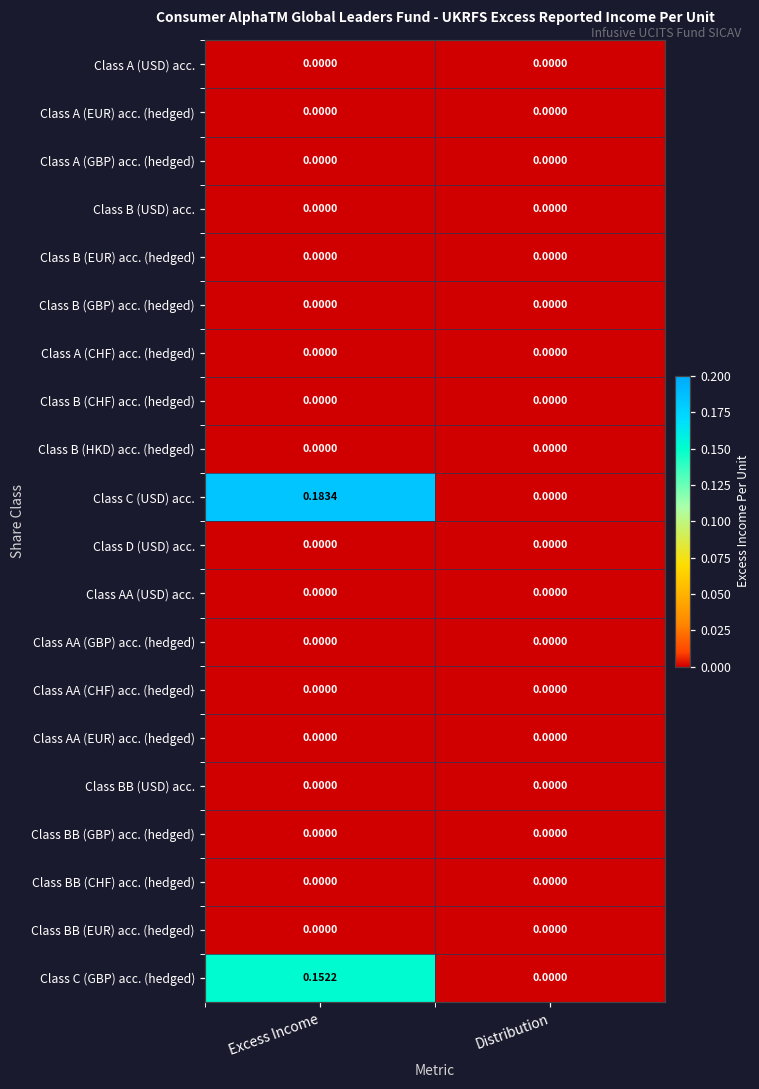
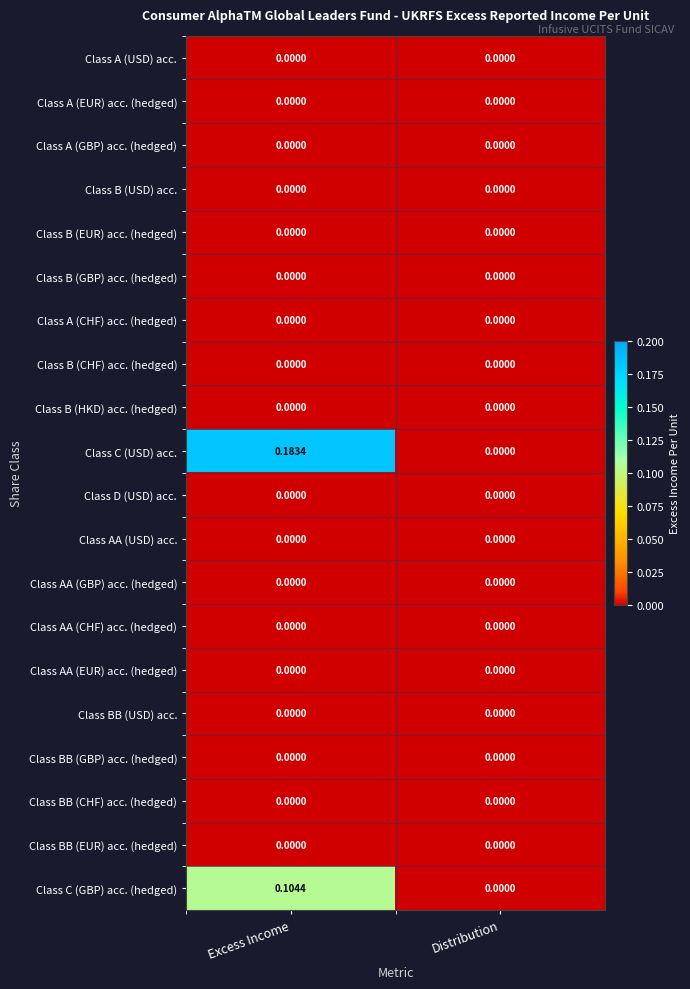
Class C (GBP) acc. (hedged), Excess Income: 0.1522 -> 0.1044
